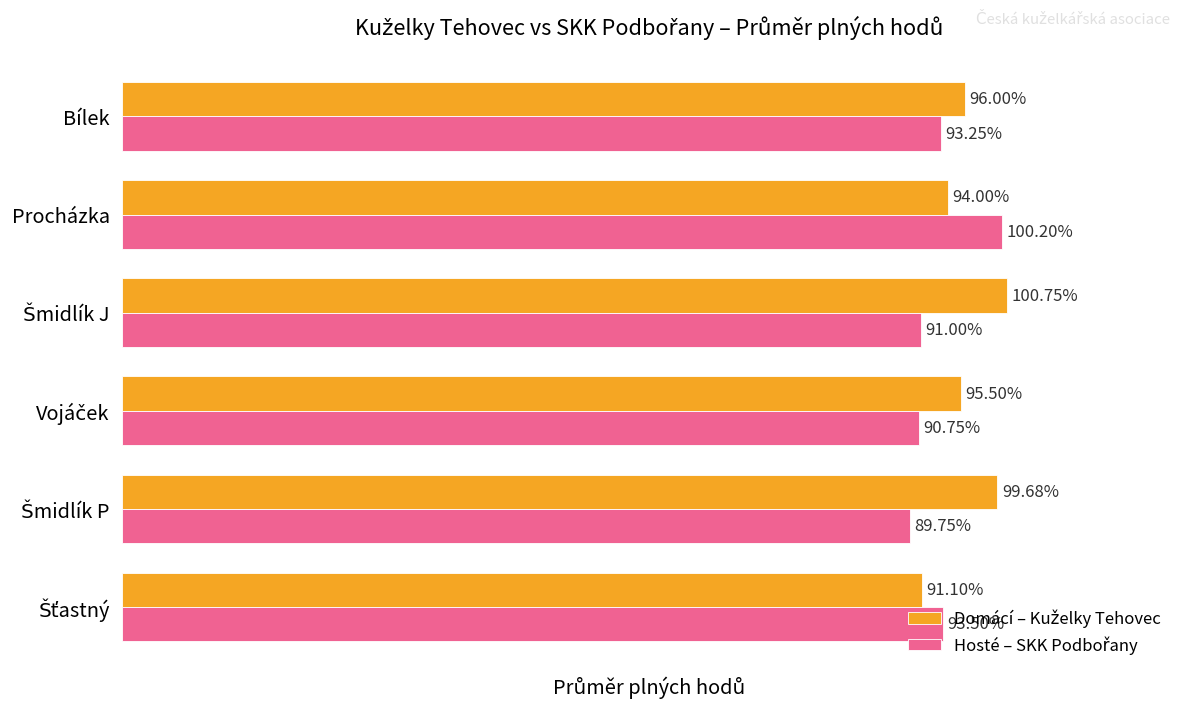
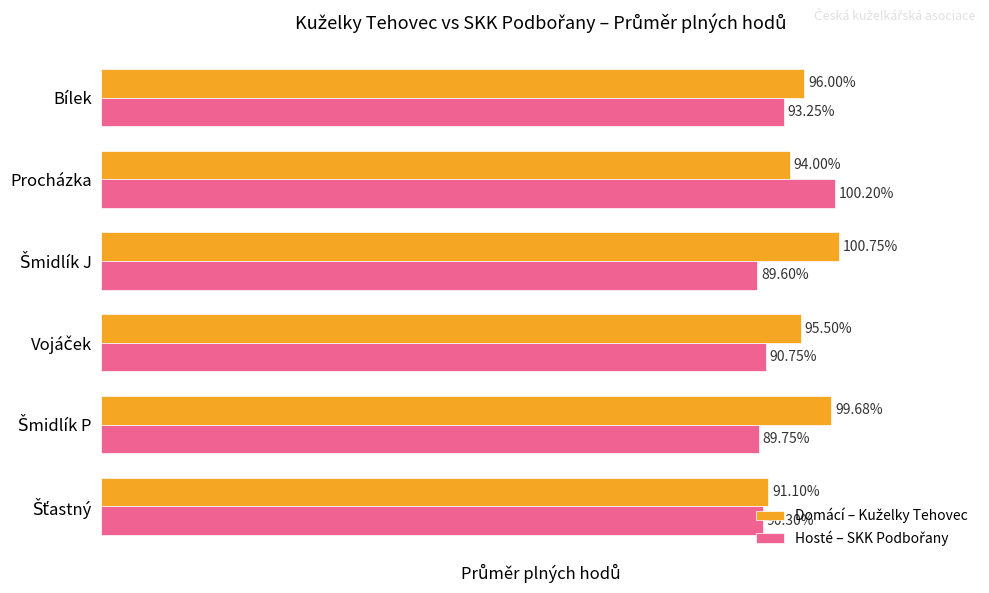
Hosté – SKK Podbořany, Šmidlík J: 91.00% -> 89.60%
Hosté – SKK Podbořany, Šťastný: 93.50% -> 90.30%
